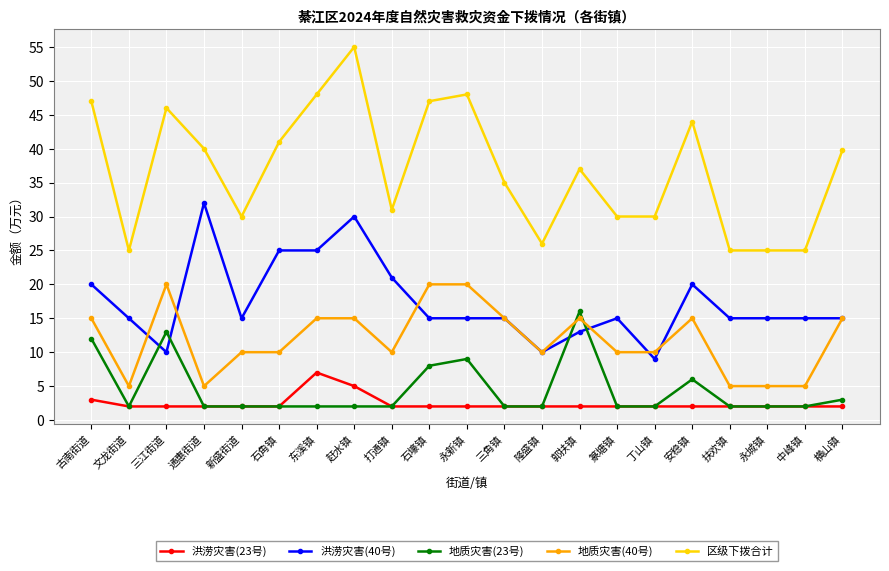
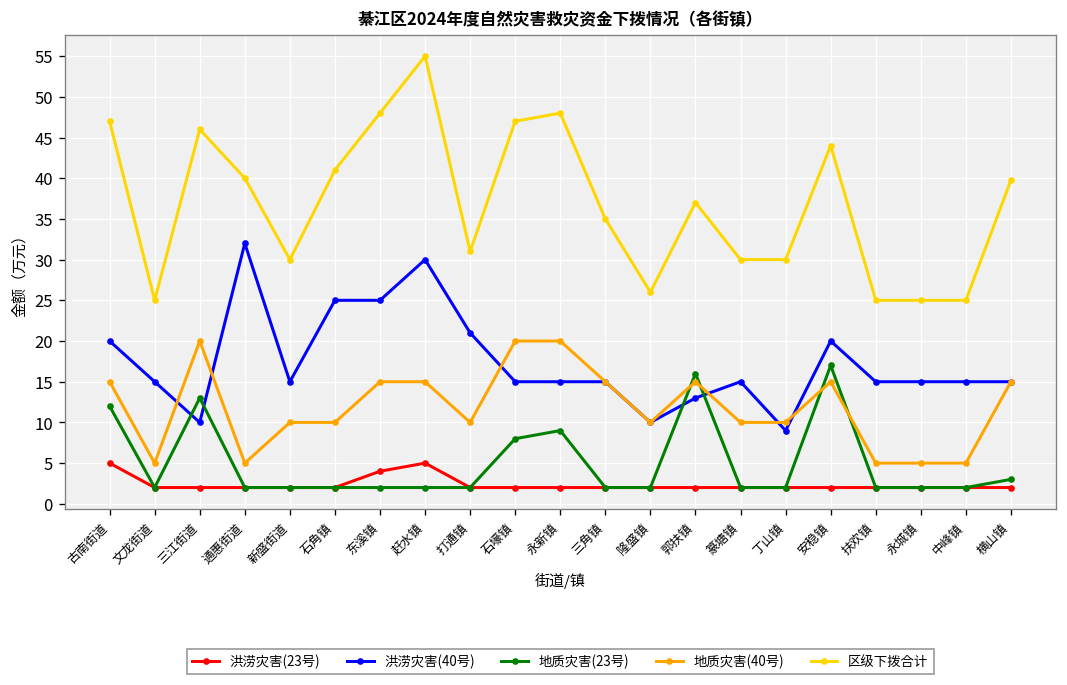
洪涝灾害(23号), 古南街道: 3 -> 5
洪涝灾害(23号), 东溪镇: 7 -> 4
地质灾害(23号), 安稳镇: 6 -> 17
